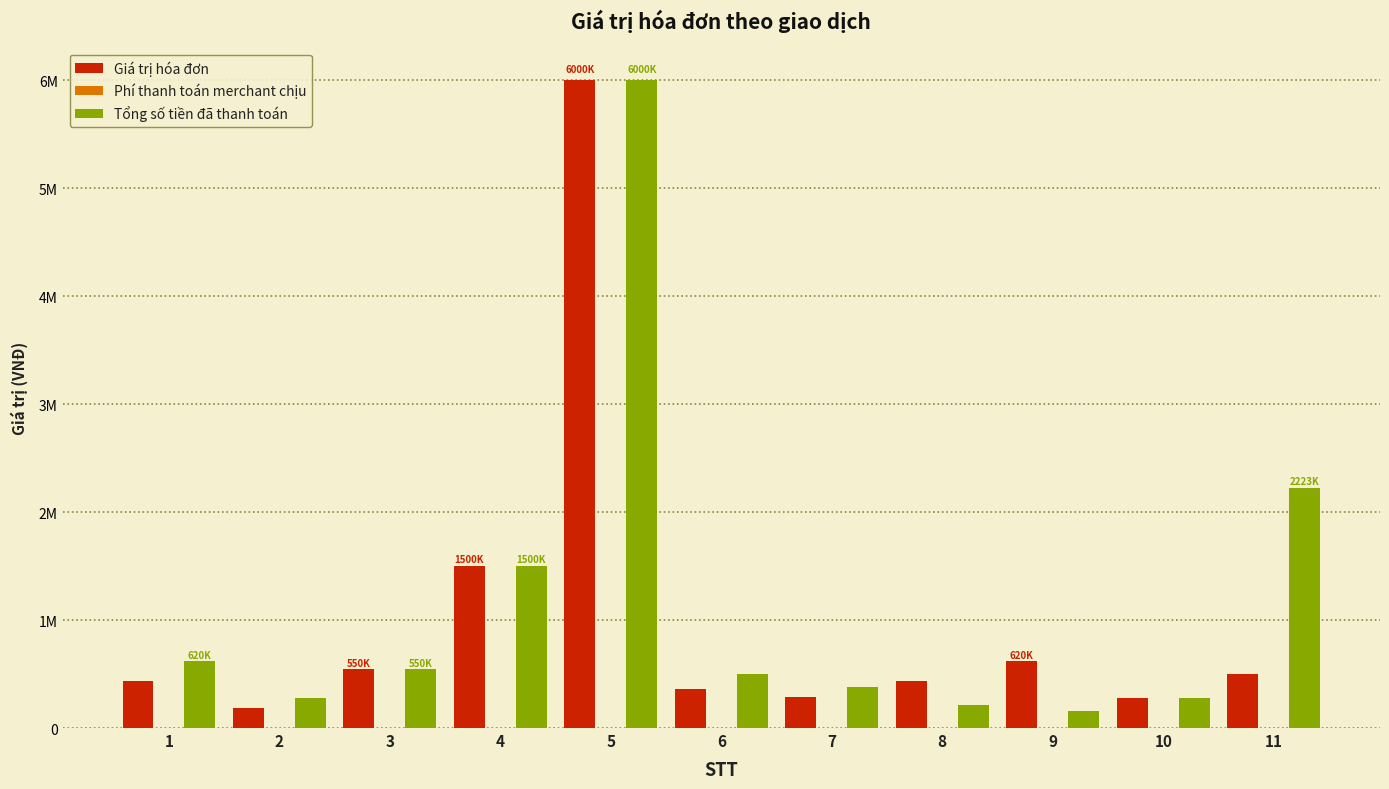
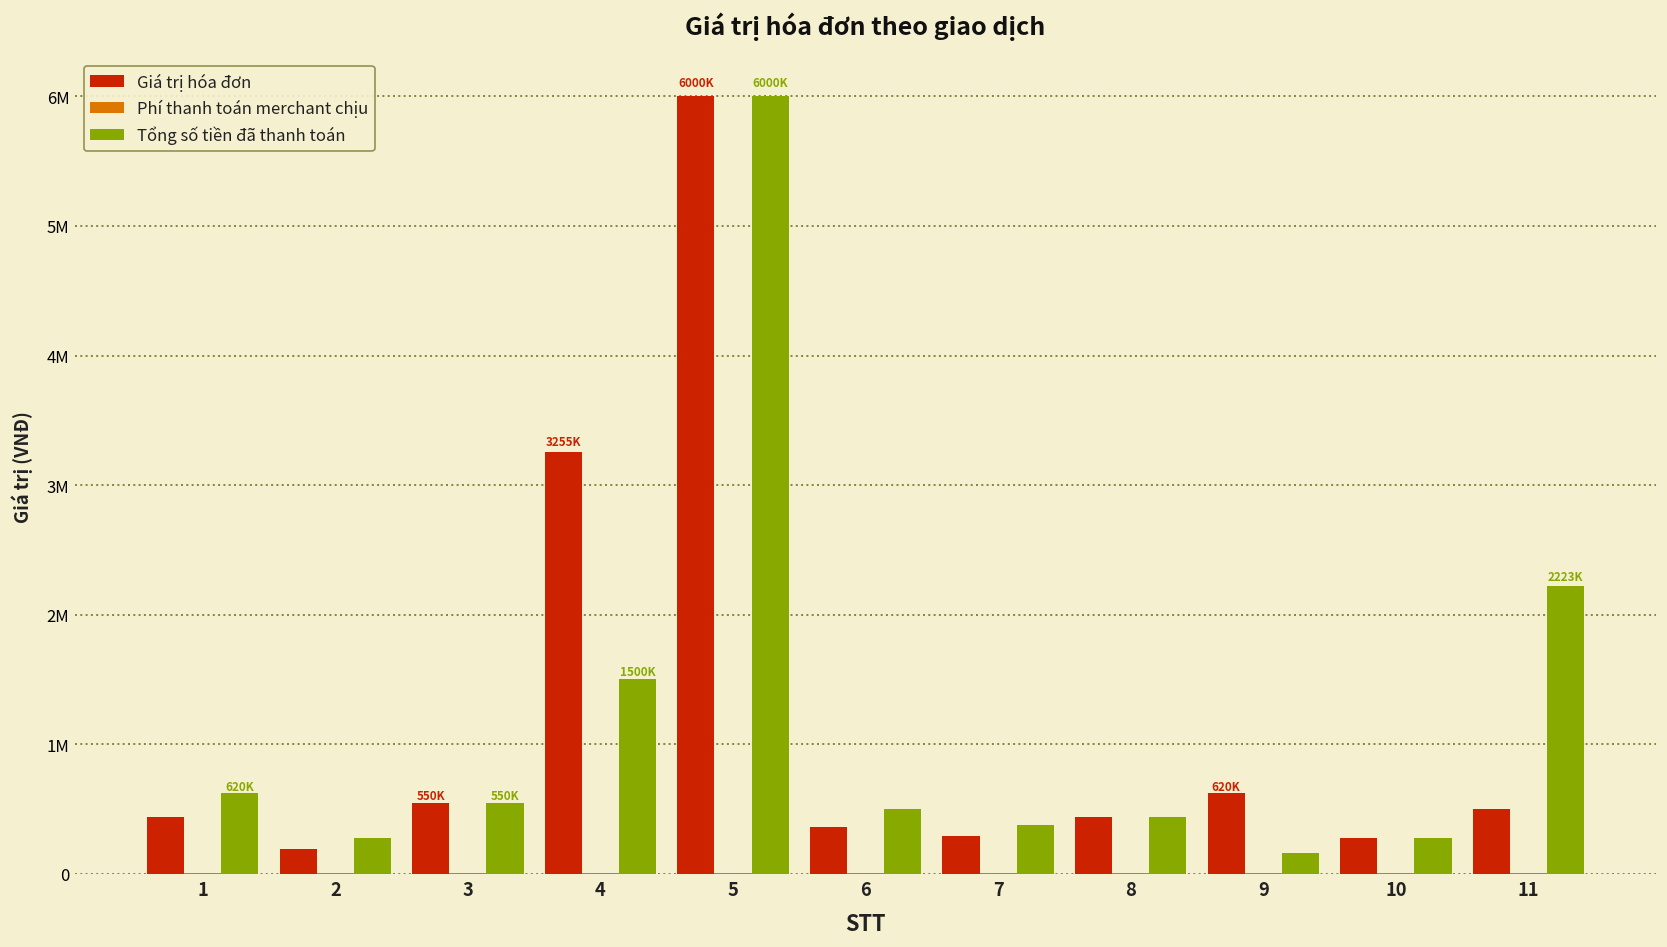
Giá trị hóa đơn, 4: 1500K -> 3255K
Tổng số tiền đã thanh toán, 8: 210000 -> 440000
